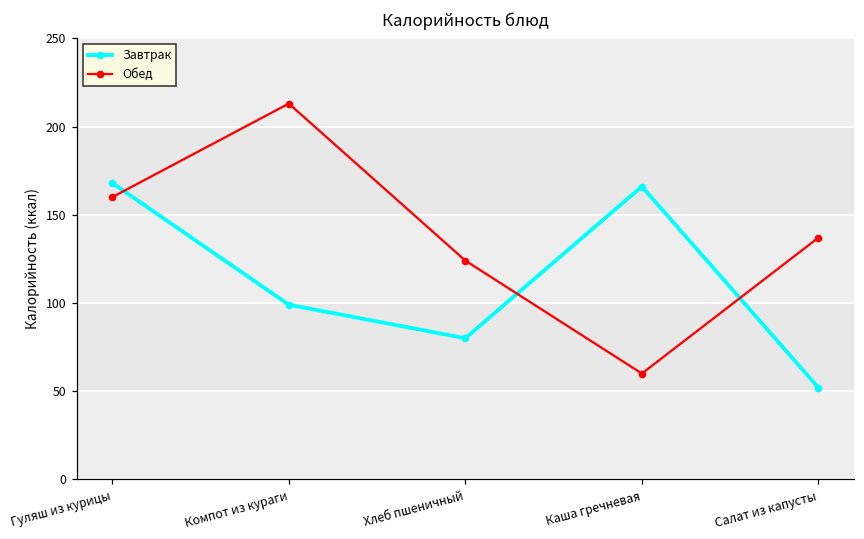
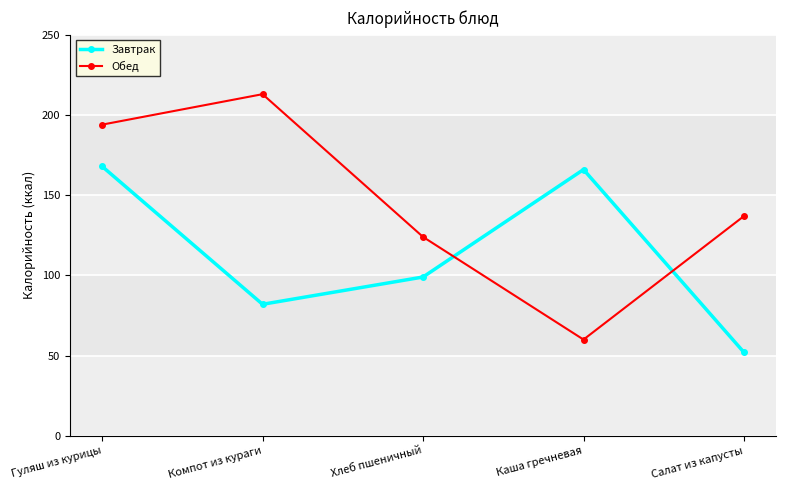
Обед, Гуляш из курицы: 160 -> 194
Завтрак, Компот из кураги: 99 -> 82
Завтрак, Хлеб пшеничный: 80 -> 99
